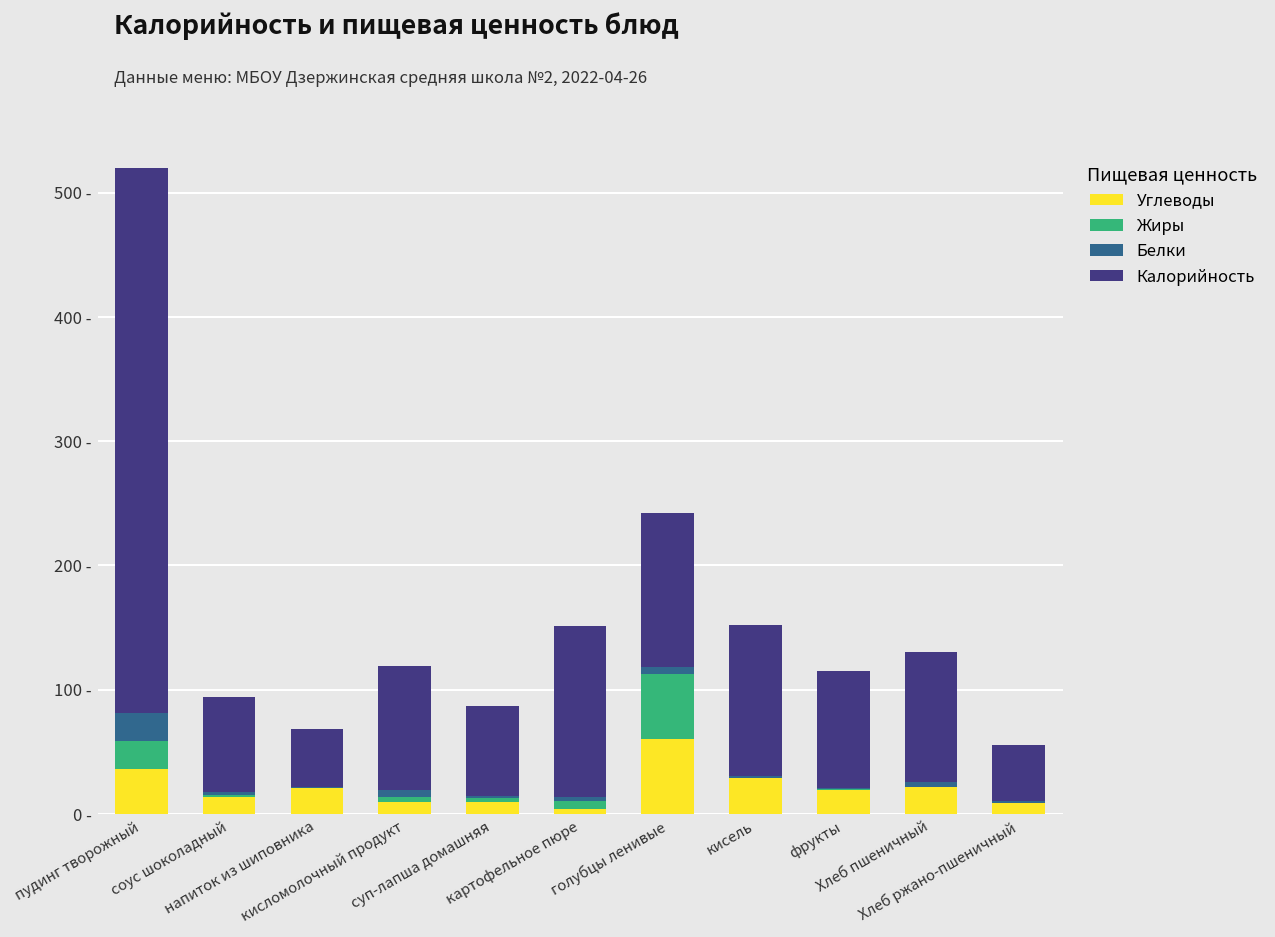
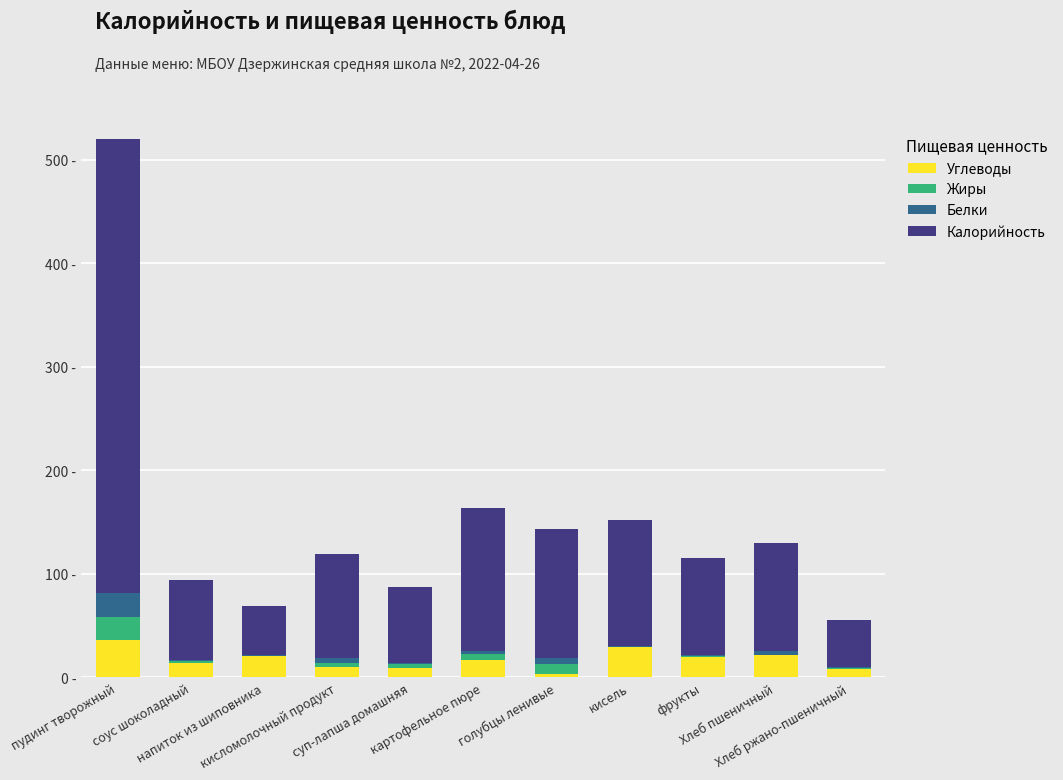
Углеводы, картофельное пюре: 4 - -> 16 -
Углеводы, голубцы ленивые: 60 - -> 4 -
Жиры, голубцы ленивые: 53 - -> 10 -
